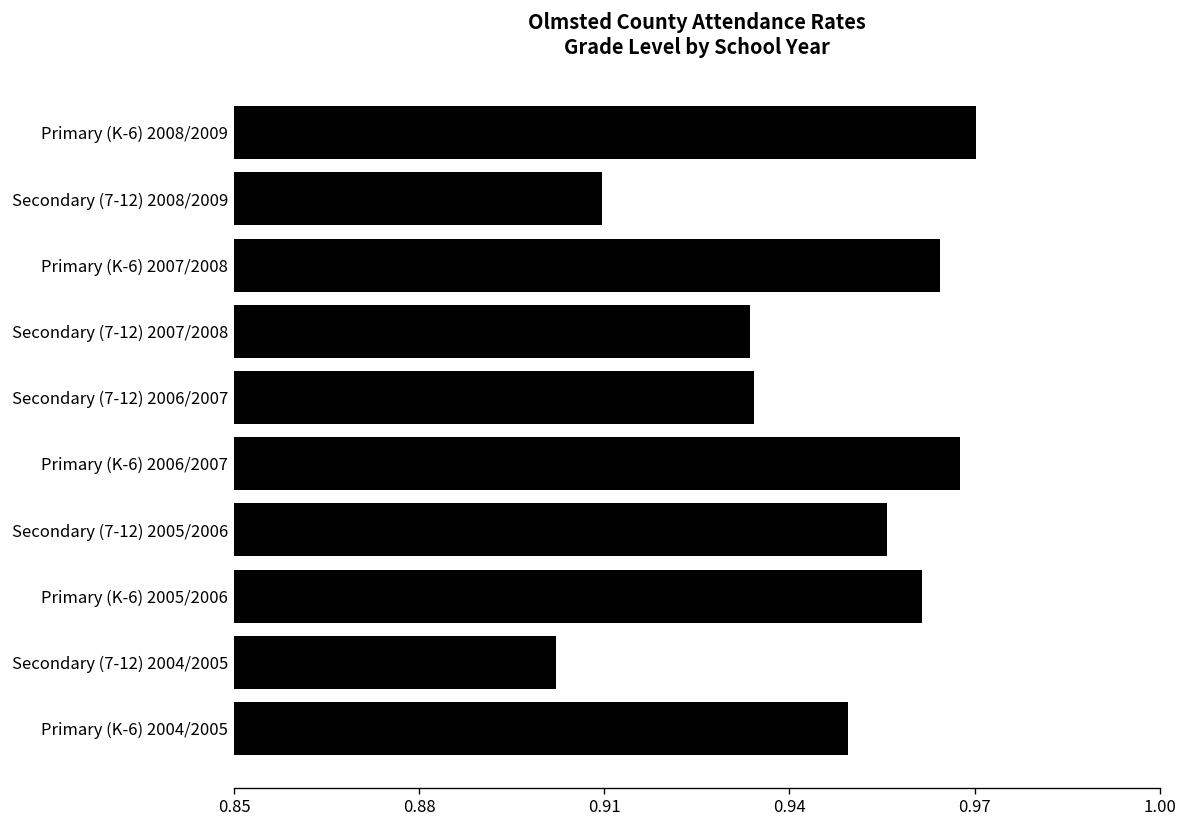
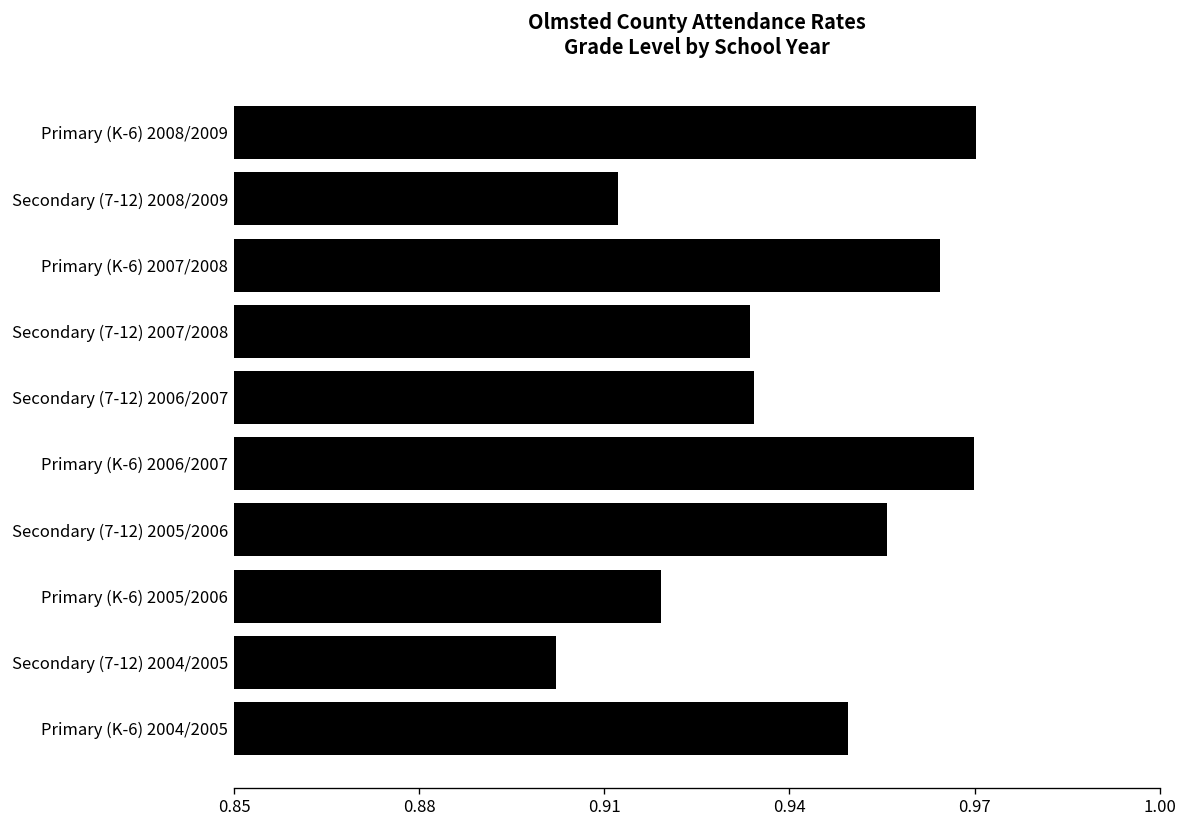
Secondary (7-12) 2008/2009: 0.910 -> 0.912
Primary (K-6) 2006/2007: 0.968 -> 0.970
Primary (K-6) 2005/2006: 0.962 -> 0.919
